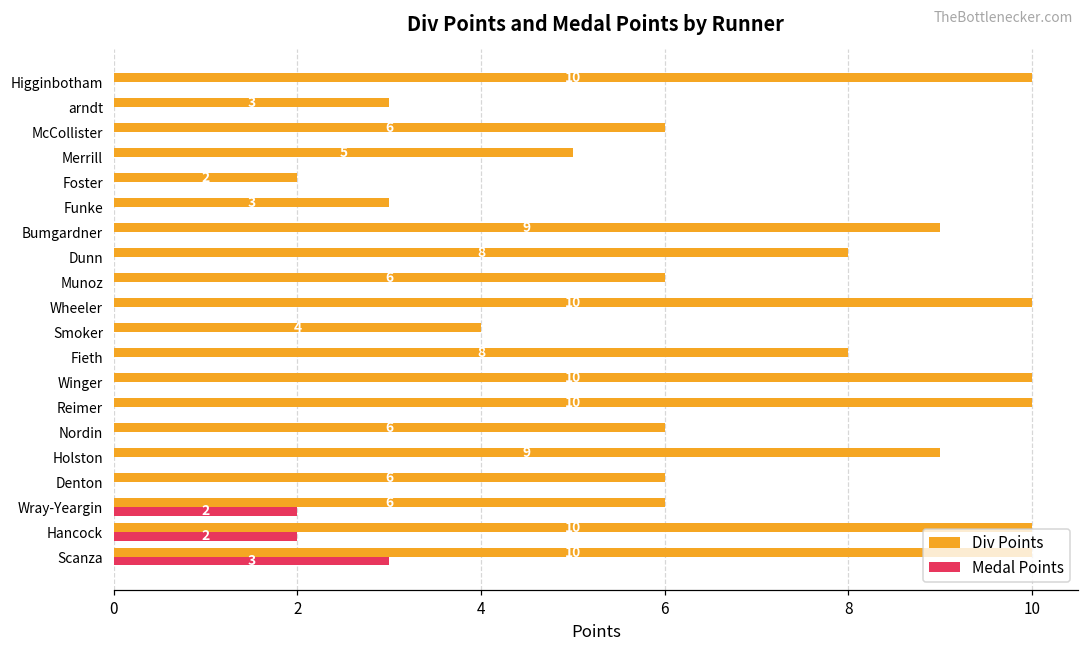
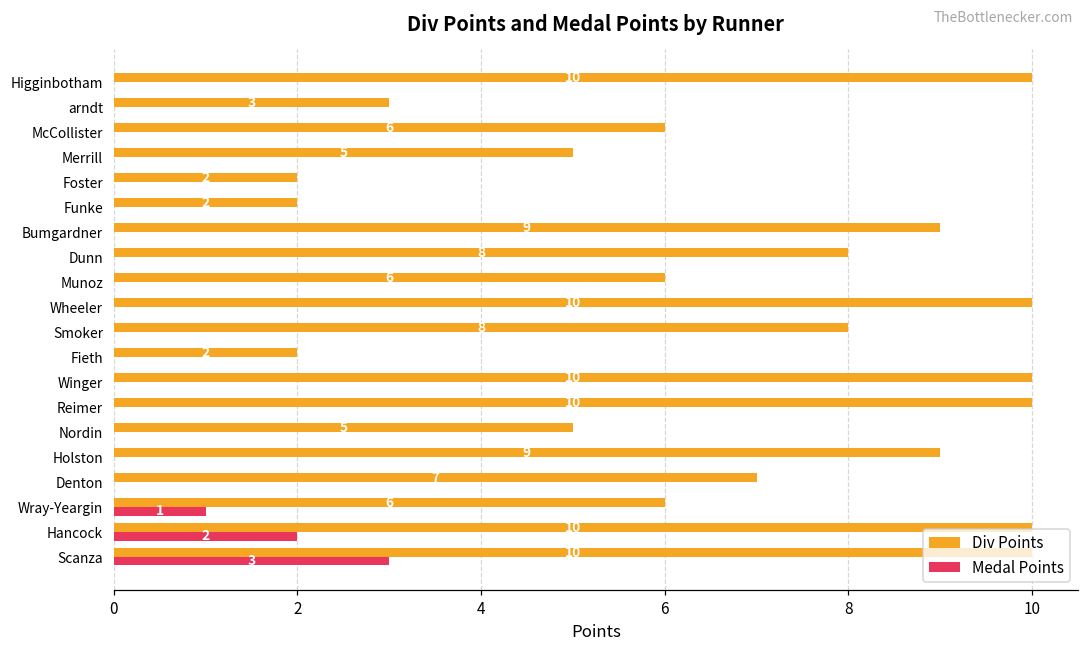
Div Points, Funke: 3 -> 2
Div Points, Smoker: 4 -> 8
Div Points, Fieth: 8 -> 2
Div Points, Nordin: 6 -> 5
Div Points, Denton: 6 -> 7
Medal Points, Wray-Yeargin: 2 -> 1
